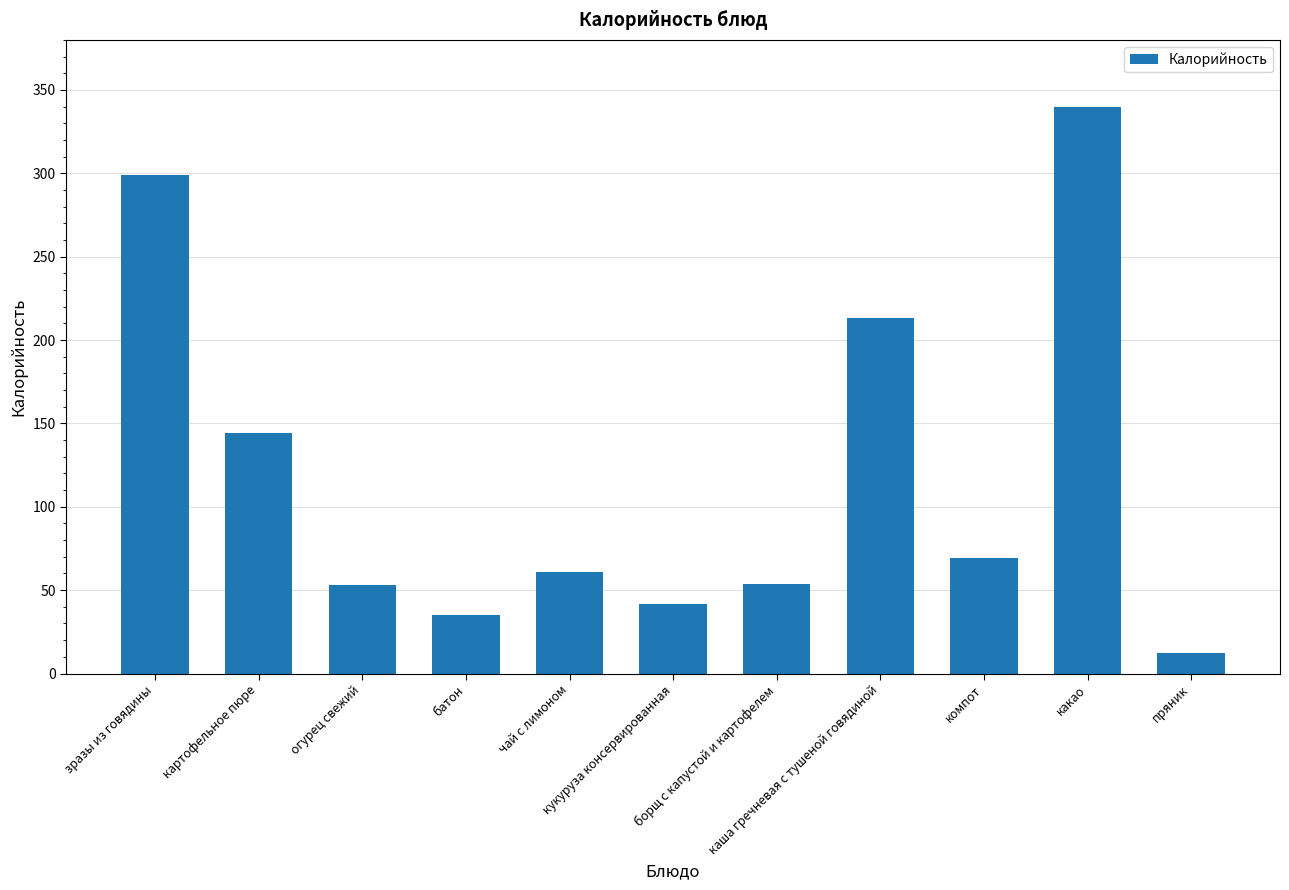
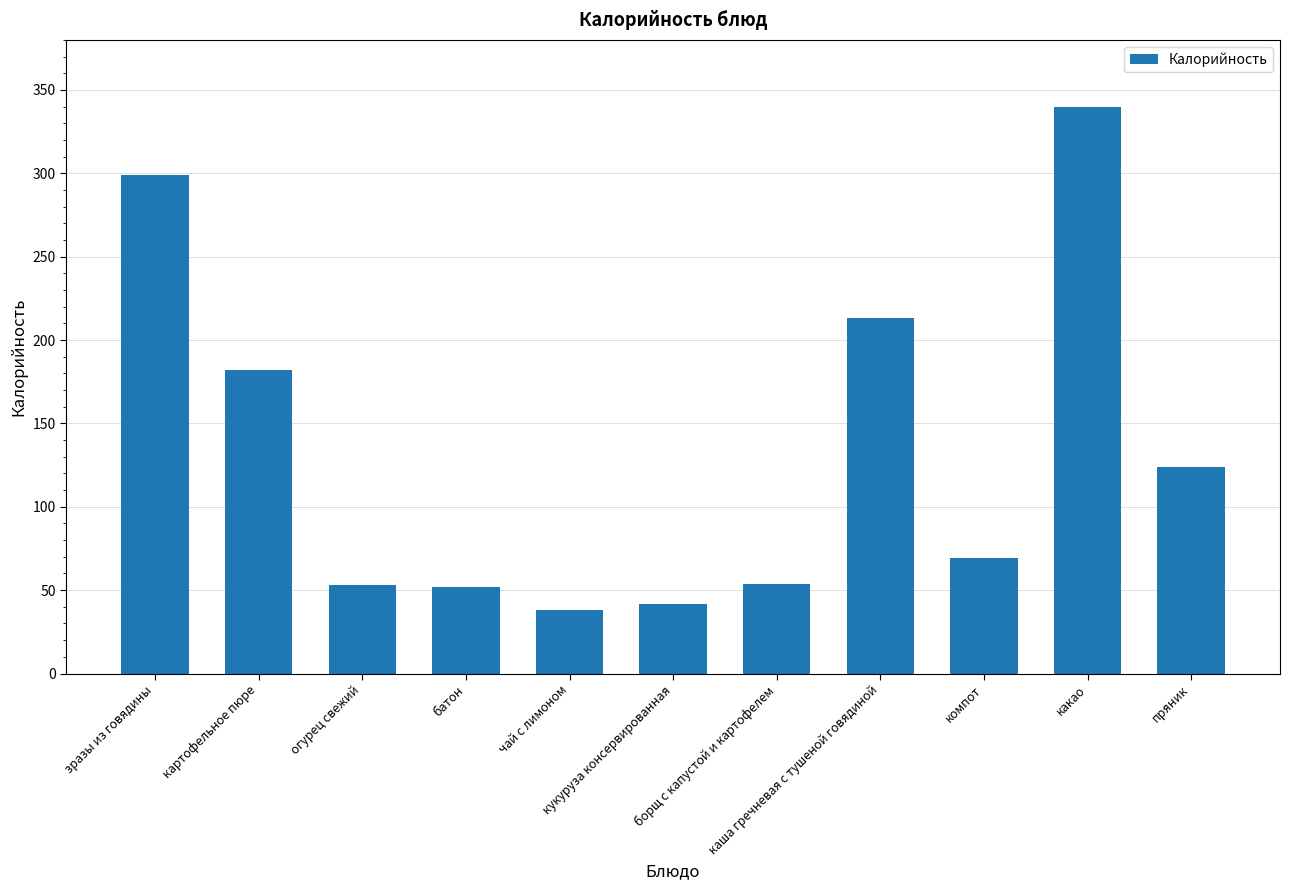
картофельное пюре: 144 -> 182
батон: 35 -> 52
чай с лимоном: 61 -> 38
пряник: 13 -> 124
